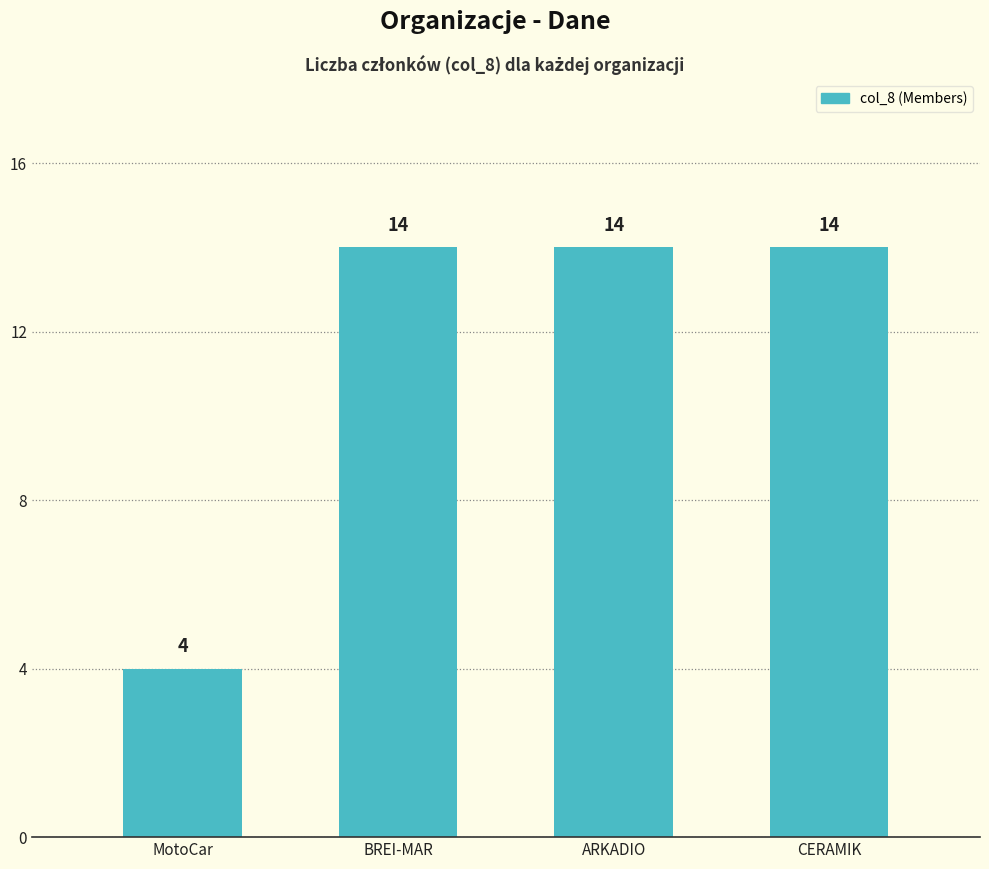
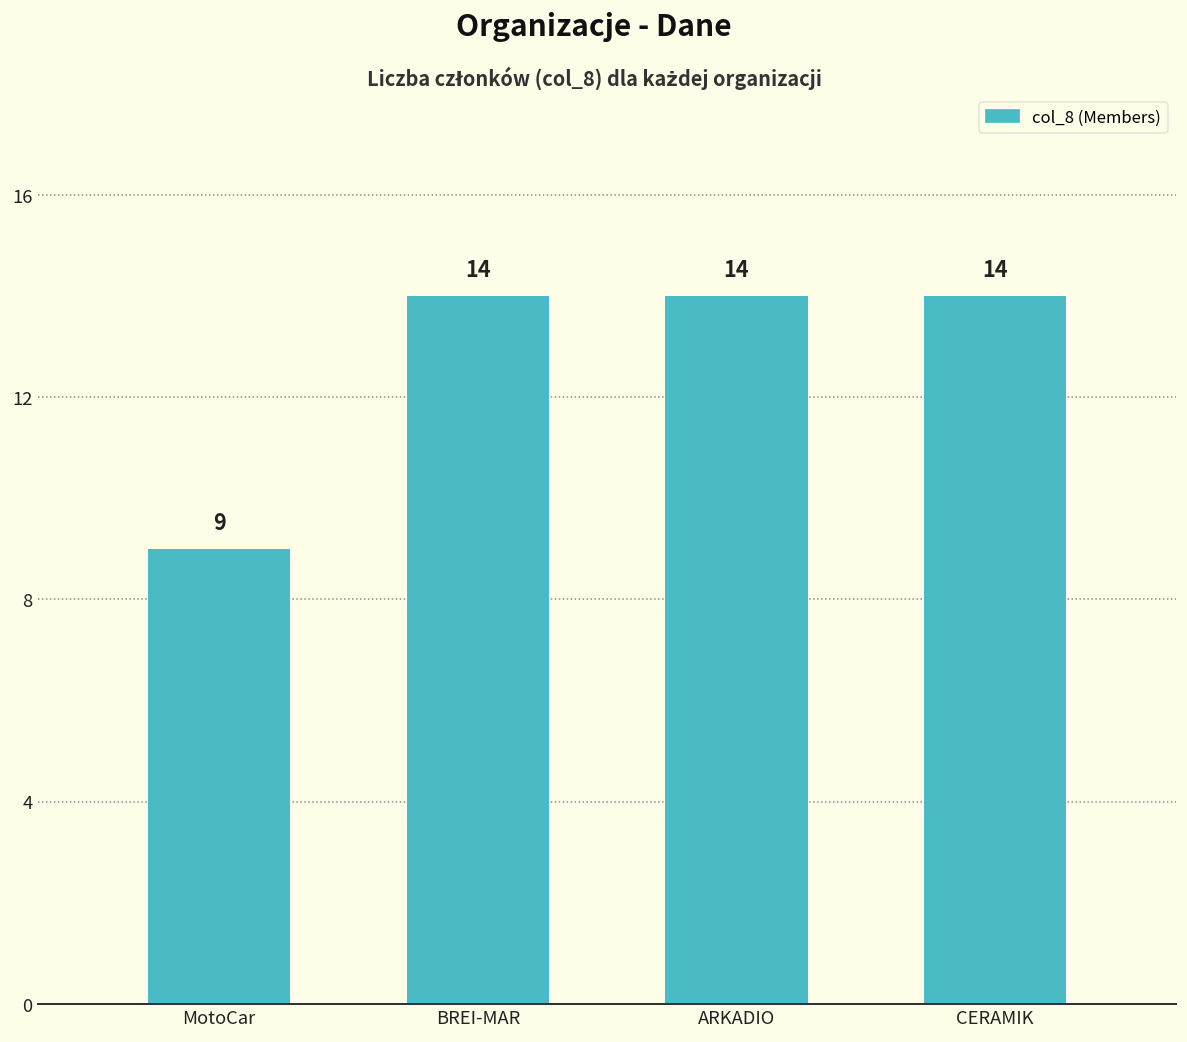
MotoCar: 4 -> 9
